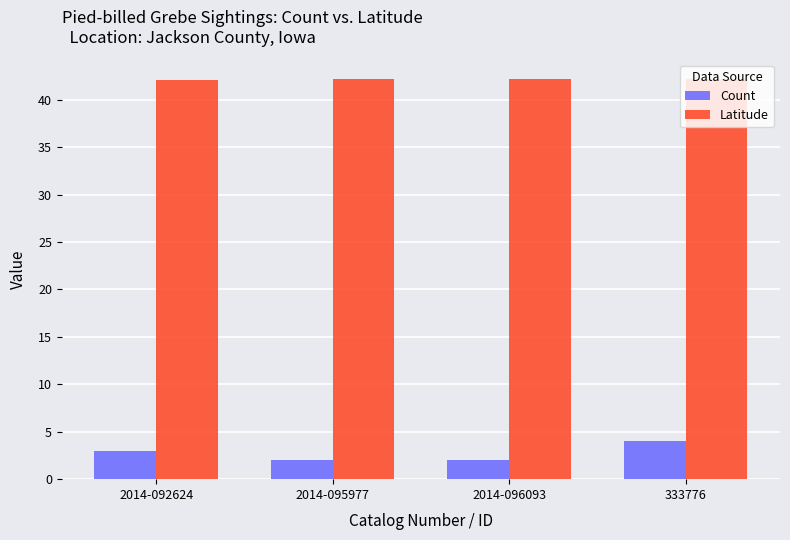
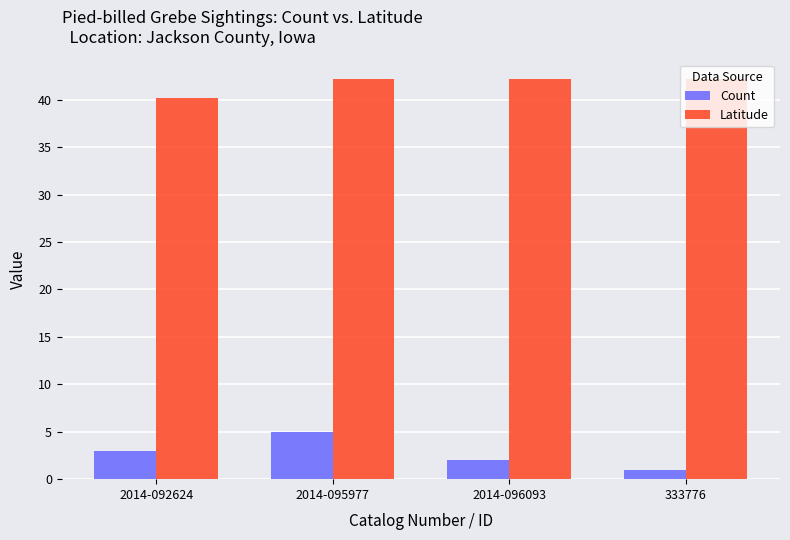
Latitude, 2014-092624: 42 -> 40
Count, 2014-095977: 2 -> 5
Count, 333776: 4 -> 1
